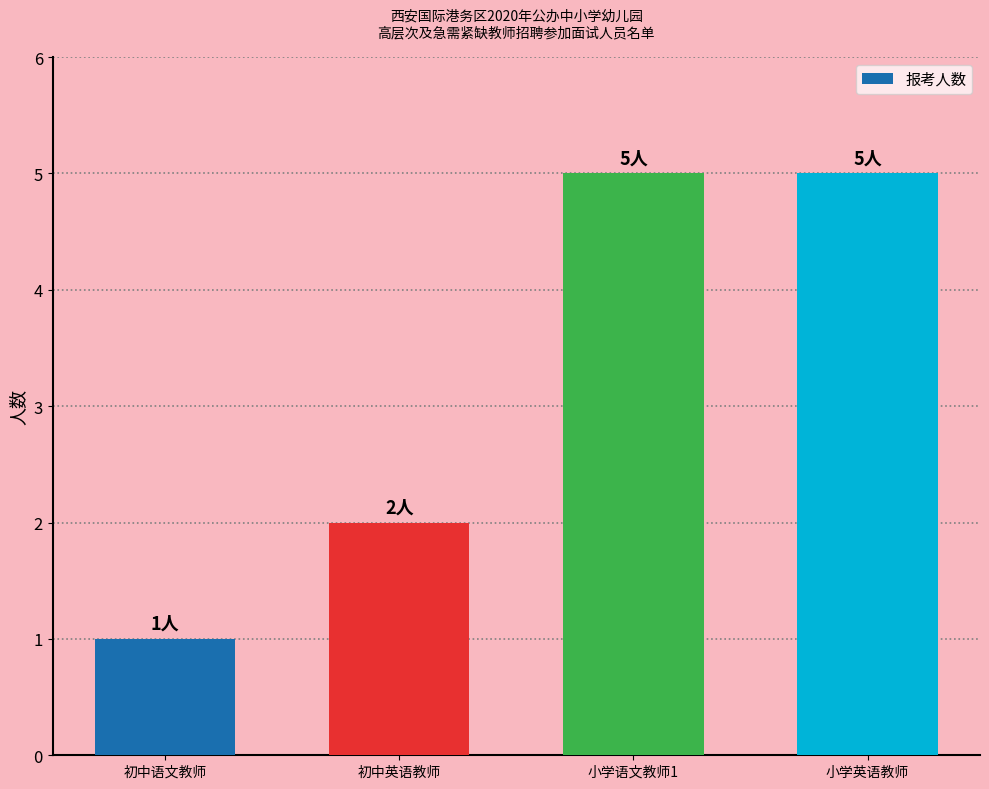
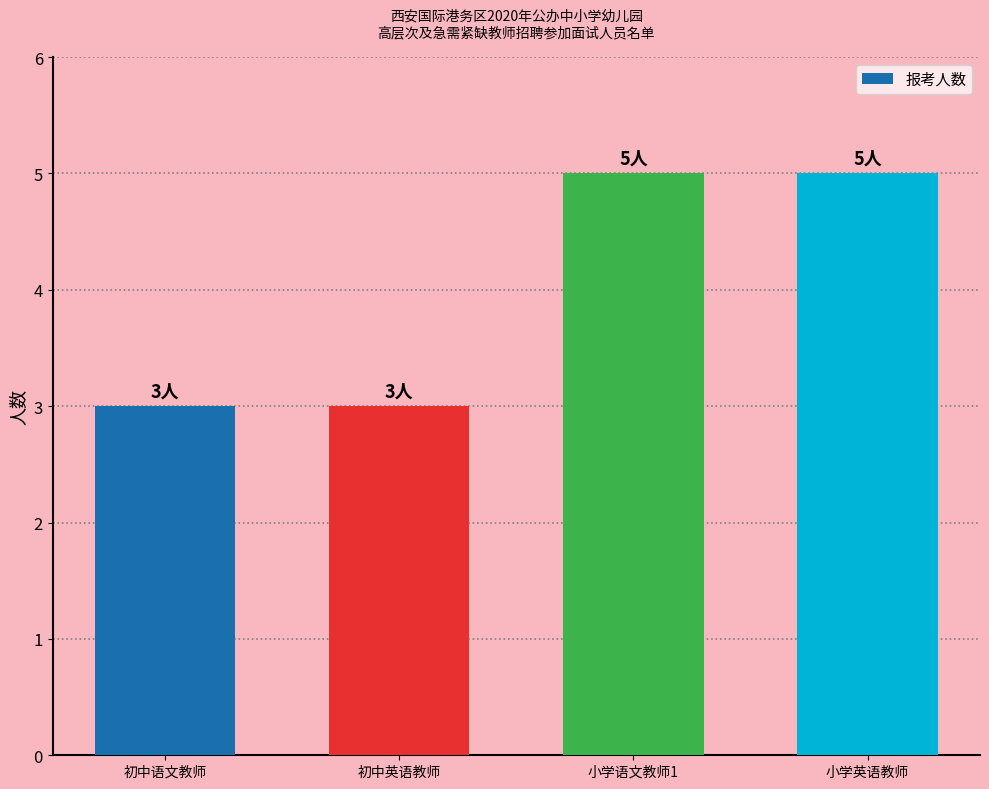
初中语文教师: 1人 -> 3人
初中英语教师: 2人 -> 3人
